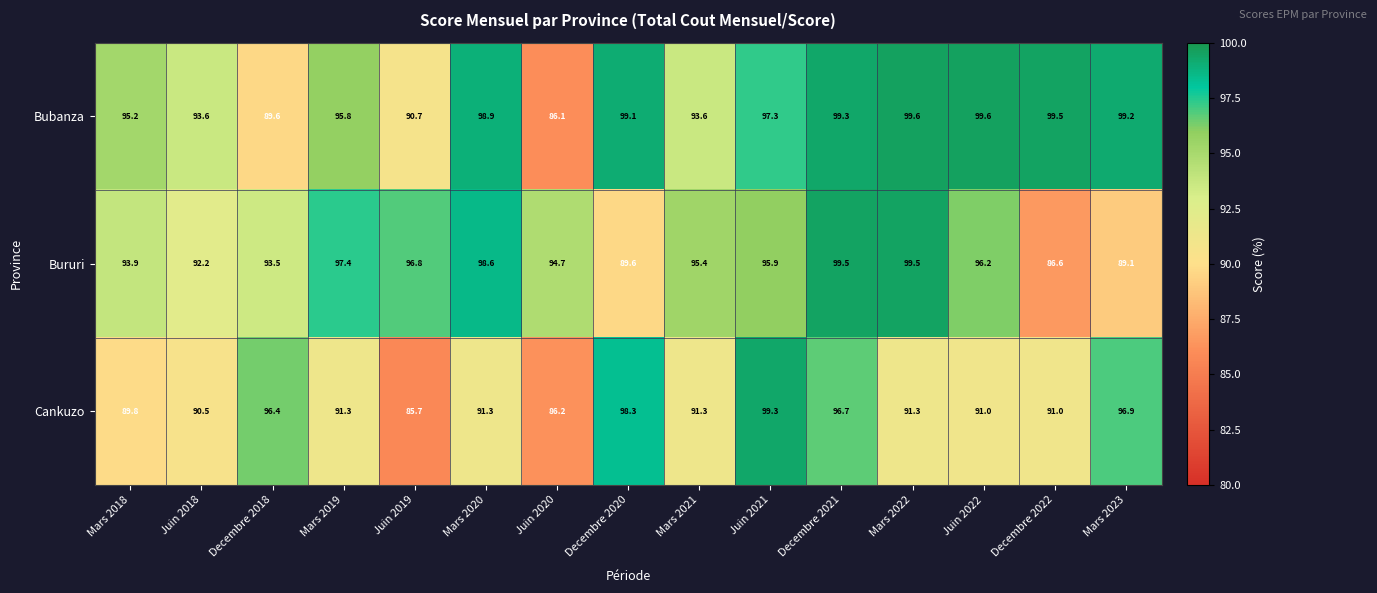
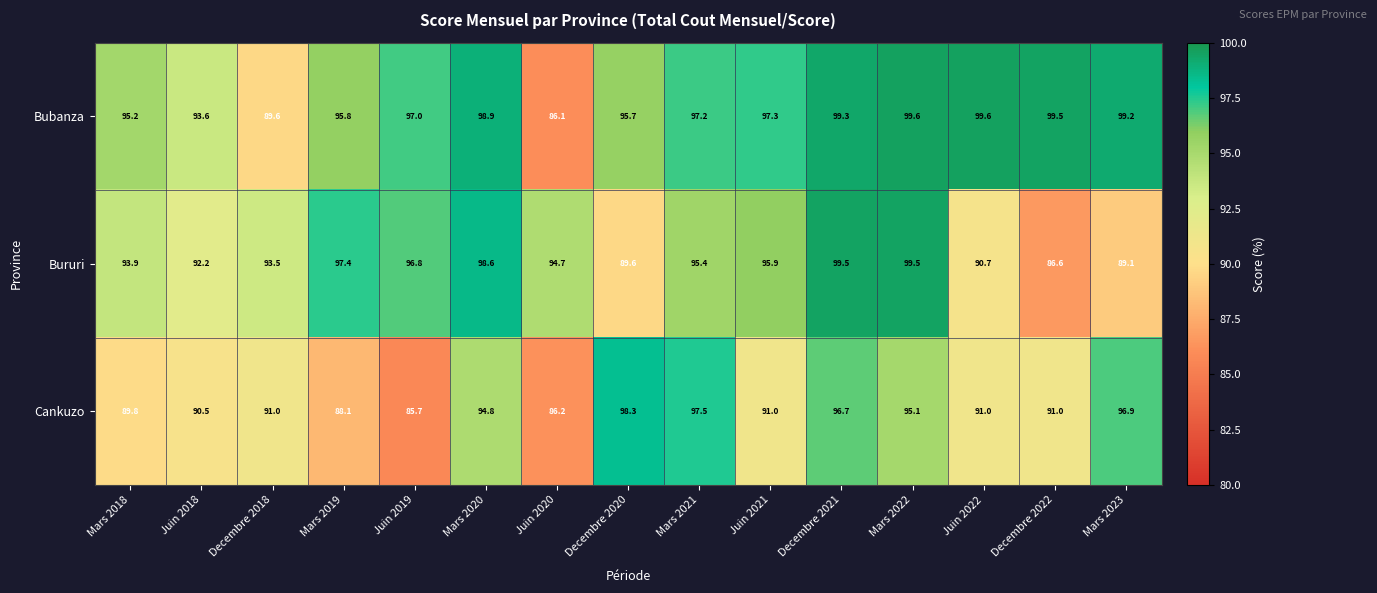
Bubanza, Juin 2019: 90.7 -> 97.0
Bubanza, Decembre 2020: 99.1 -> 95.7
Bubanza, Mars 2021: 93.6 -> 97.2
Bururi, Juin 2022: 96.2 -> 90.7
Cankuzo, Decembre 2018: 96.4 -> 91.0
Cankuzo, Mars 2019: 91.3 -> 88.1
Cankuzo, Mars 2020: 91.3 -> 94.8
Cankuzo, Mars 2021: 91.3 -> 97.5
Cankuzo, Juin 2021: 99.3 -> 91.0
Cankuzo, Mars 2022: 91.3 -> 95.1
